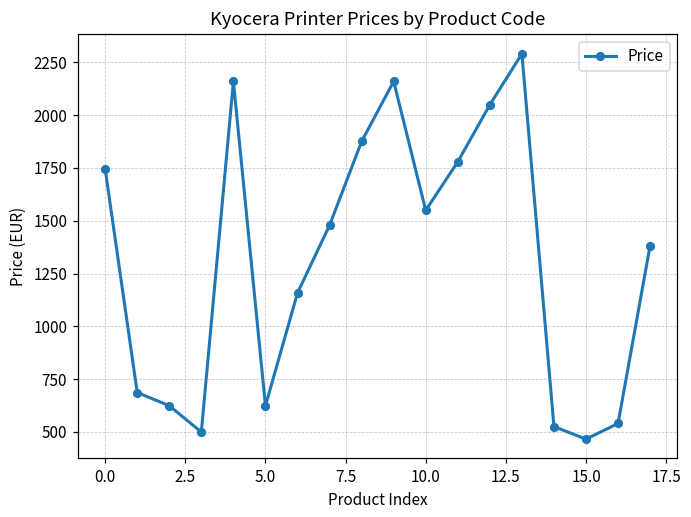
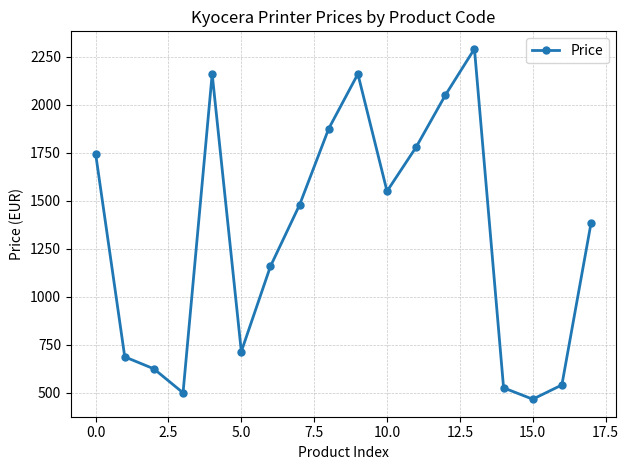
5.0: 620 -> 710
